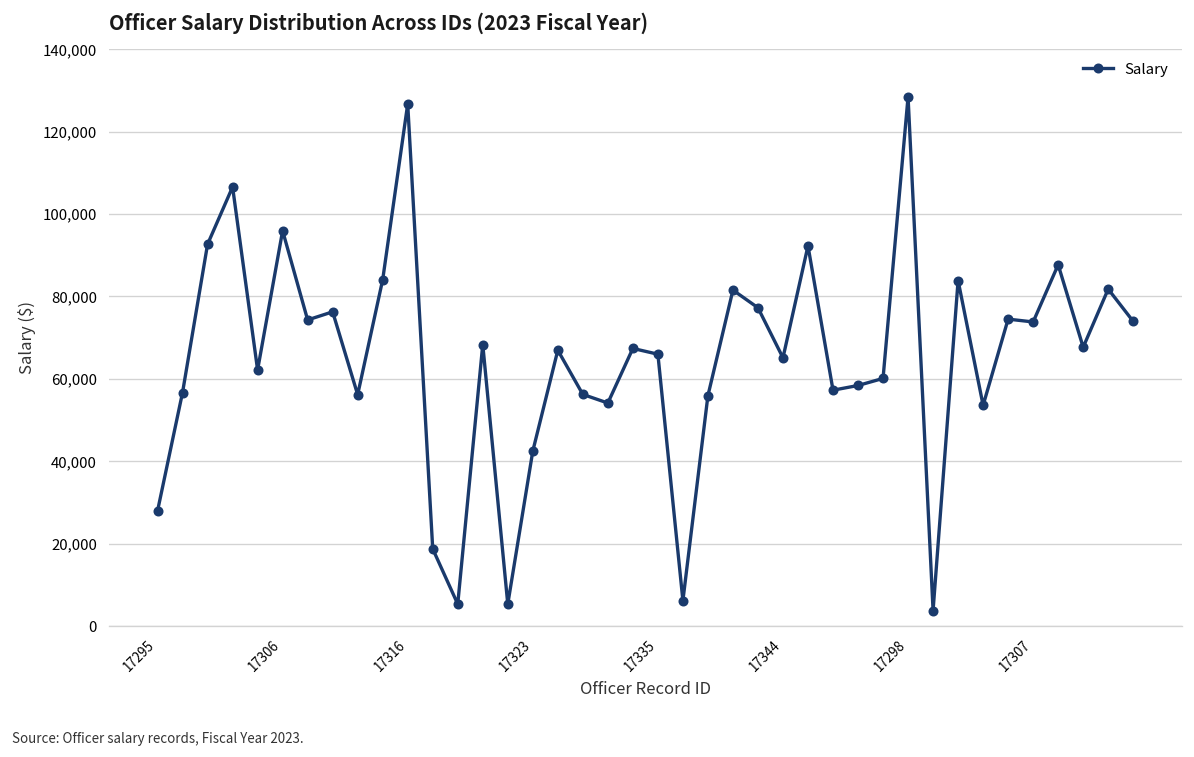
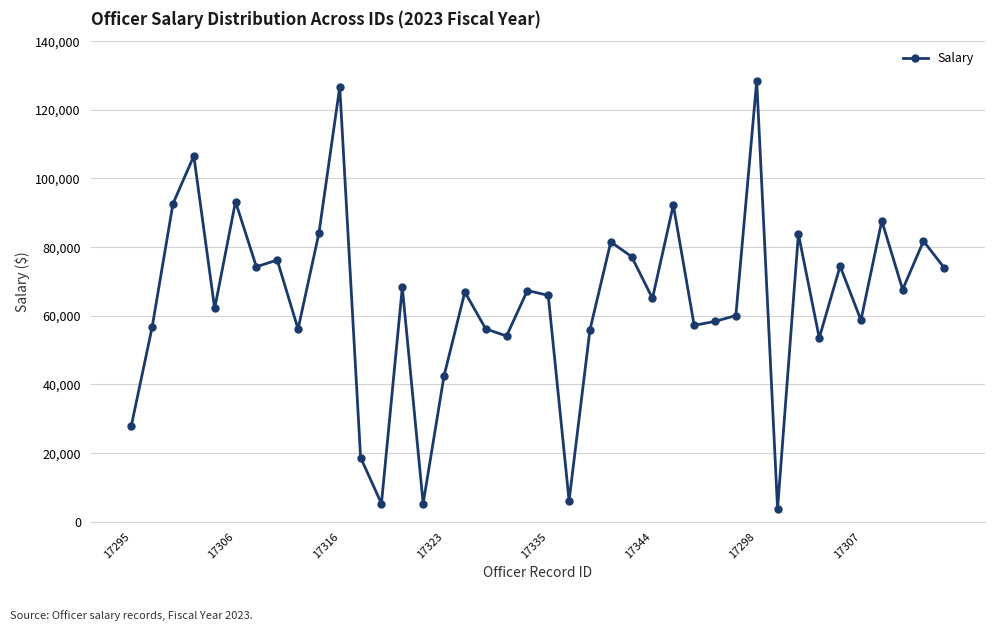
17306: 96,000 -> 93,000
17307: 74,000 -> 59,000
